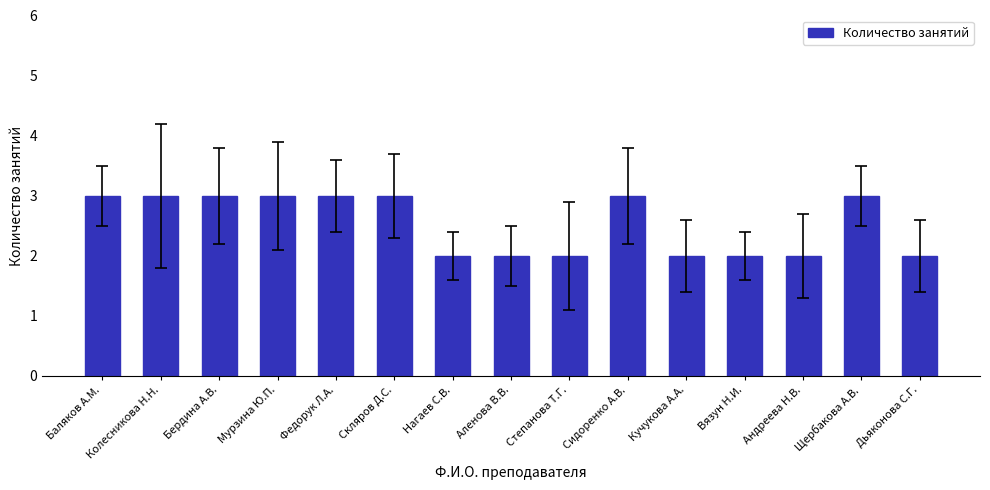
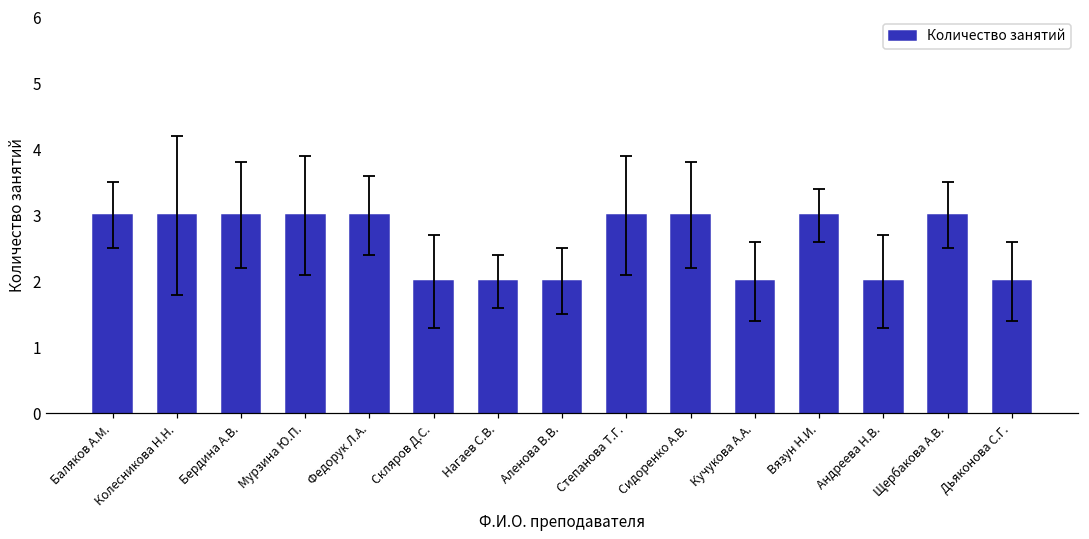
Количество занятий, Скляров Д.С.: 3 -> 2
Количество занятий, Степанова Т.Г.: 2 -> 3
Количество занятий, Вязун Н.И.: 2 -> 3
